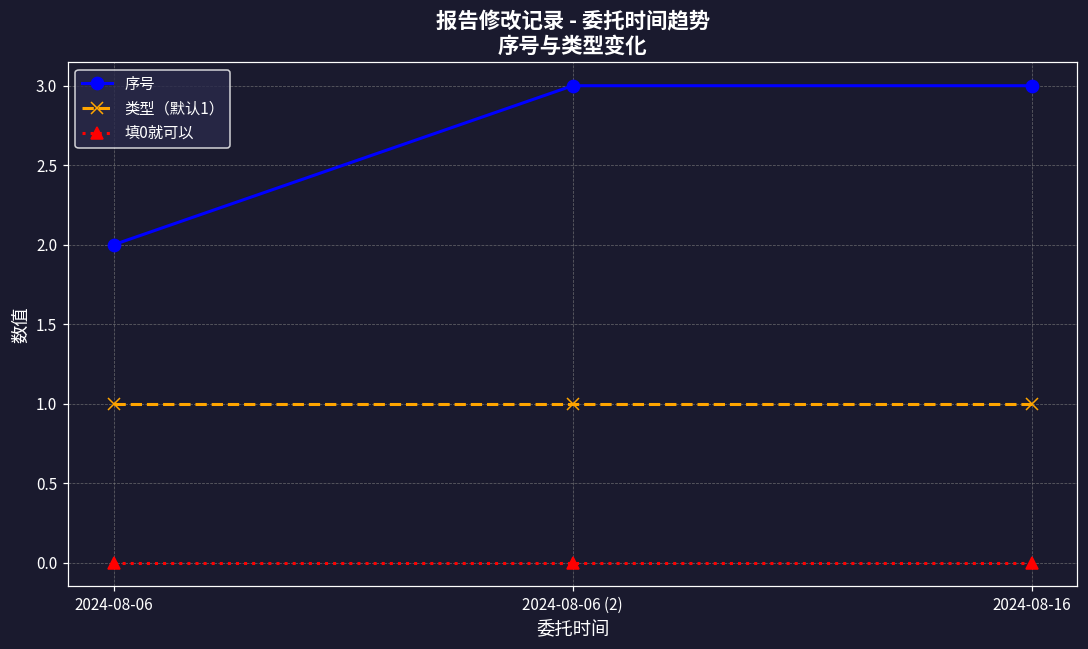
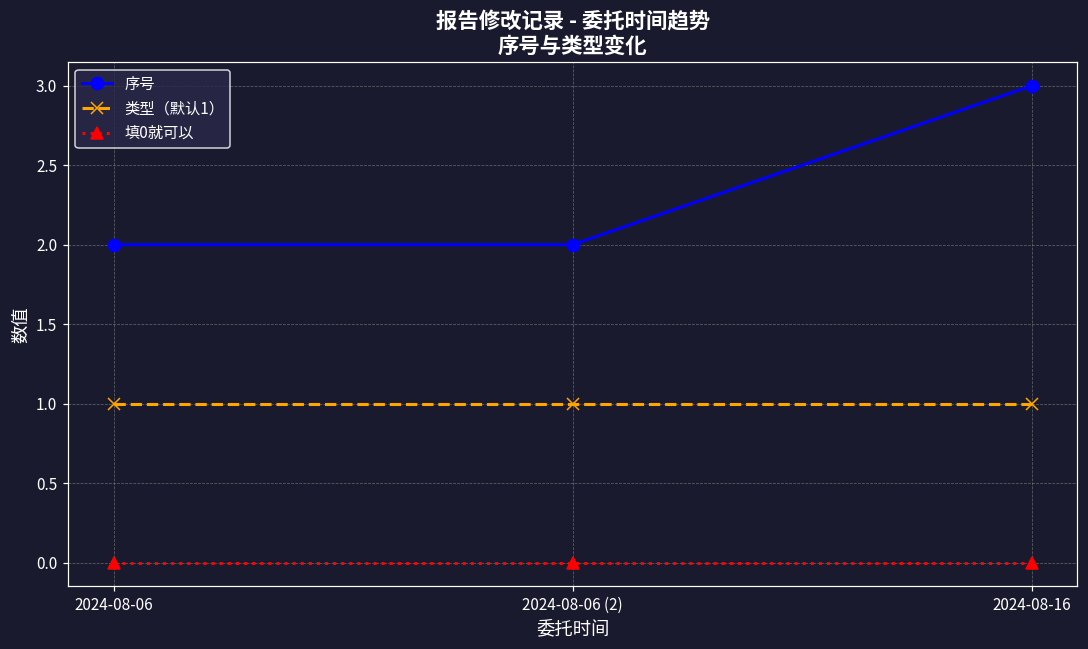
序号, 2024-08-06 (2): 3 -> 2
